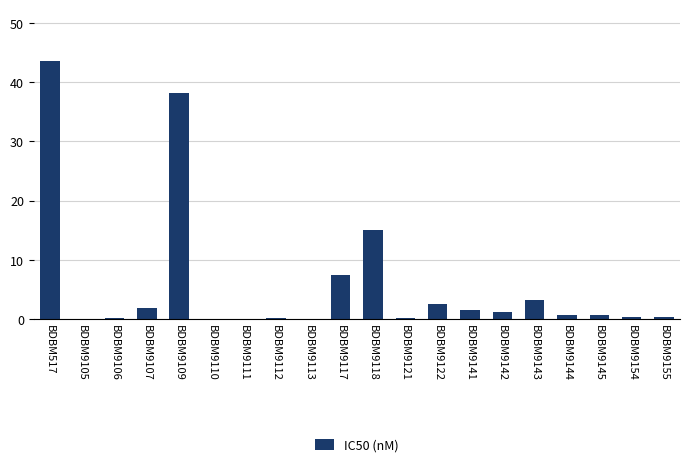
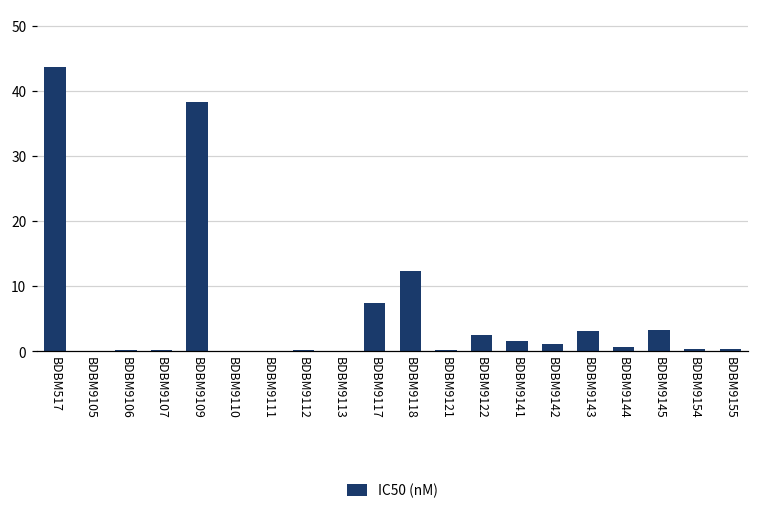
BDBM9107: 2 -> 0
BDBM9118: 15 -> 12
BDBM9145: 1 -> 3
